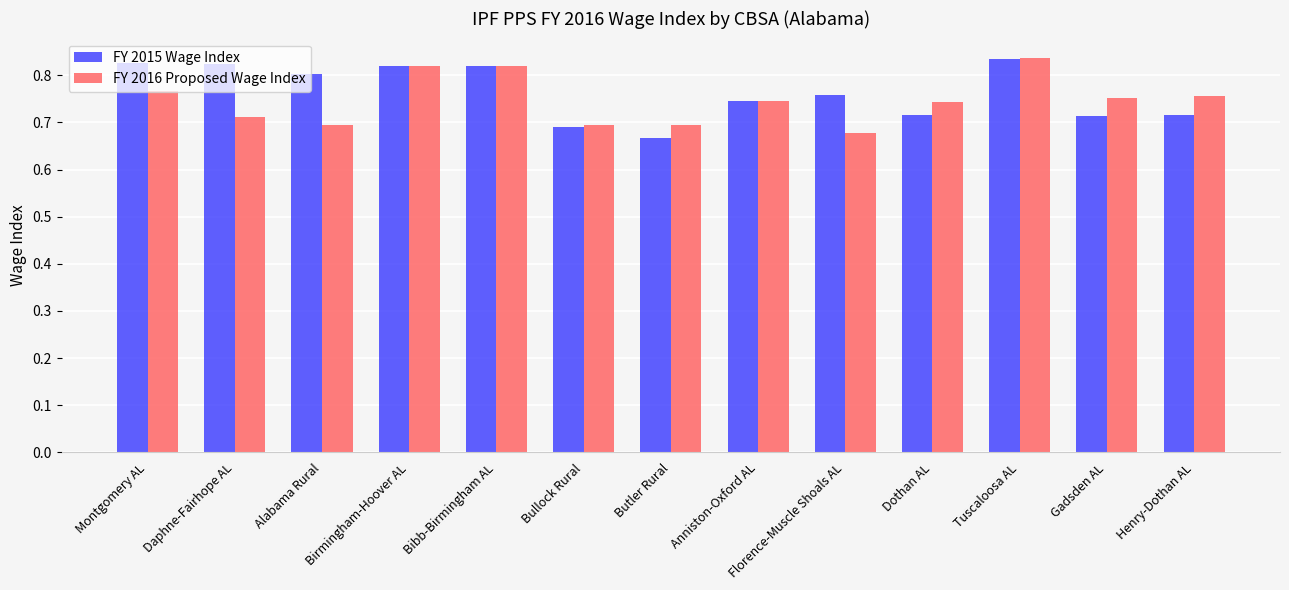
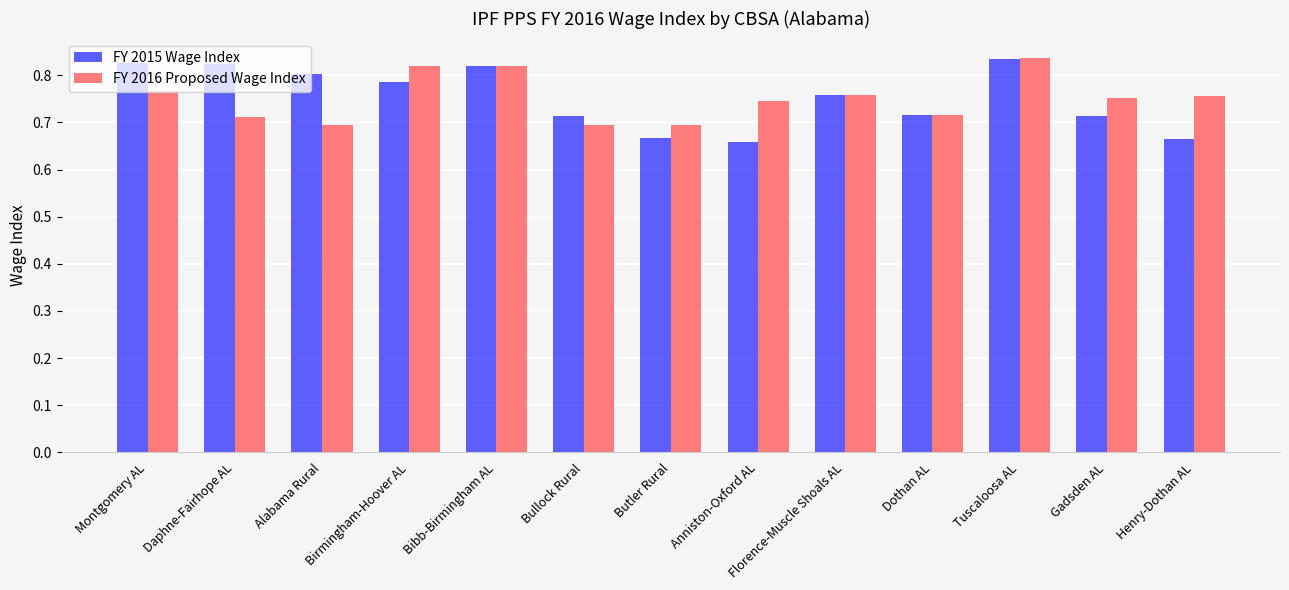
FY 2015 Wage Index, Birmingham-Hoover AL: 0.82 -> 0.79
FY 2015 Wage Index, Bullock Rural: 0.69 -> 0.71
FY 2015 Wage Index, Anniston-Oxford AL: 0.75 -> 0.66
FY 2016 Proposed Wage Index, Florence-Muscle Shoals AL: 0.68 -> 0.76
FY 2016 Proposed Wage Index, Dothan AL: 0.74 -> 0.72
FY 2015 Wage Index, Henry-Dothan AL: 0.72 -> 0.66
